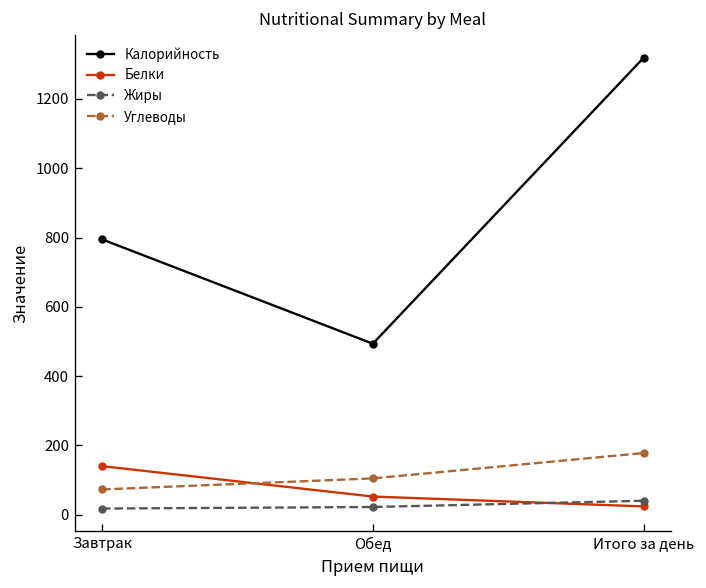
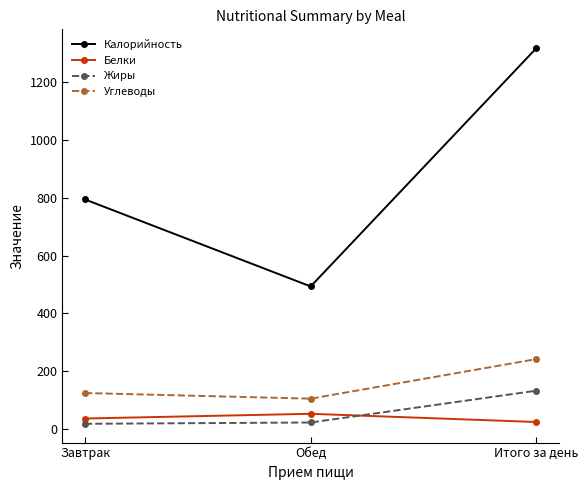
Белки, Завтрак: 140 -> 40
Углеводы, Завтрак: 70 -> 120
Жиры, Итого за день: 40 -> 130
Углеводы, Итого за день: 180 -> 240
